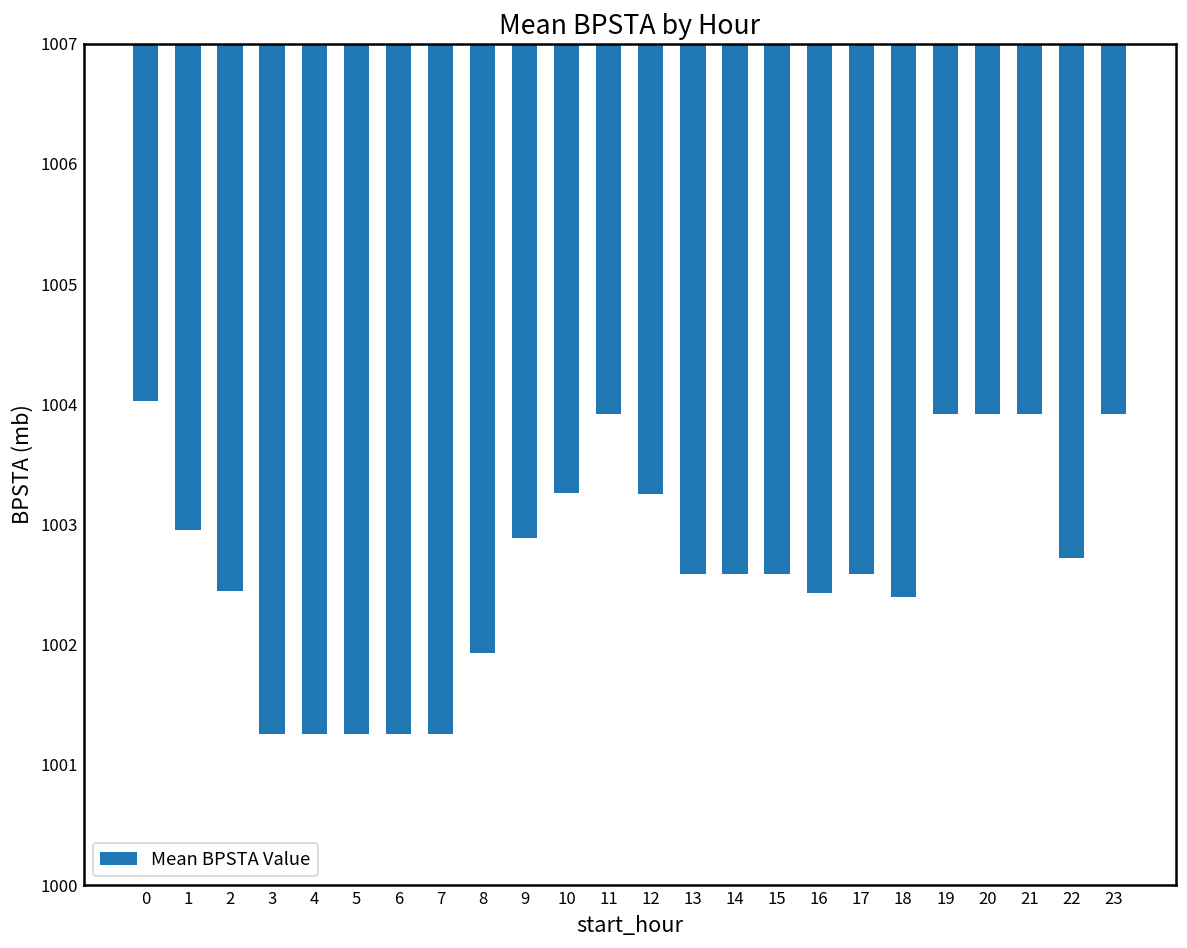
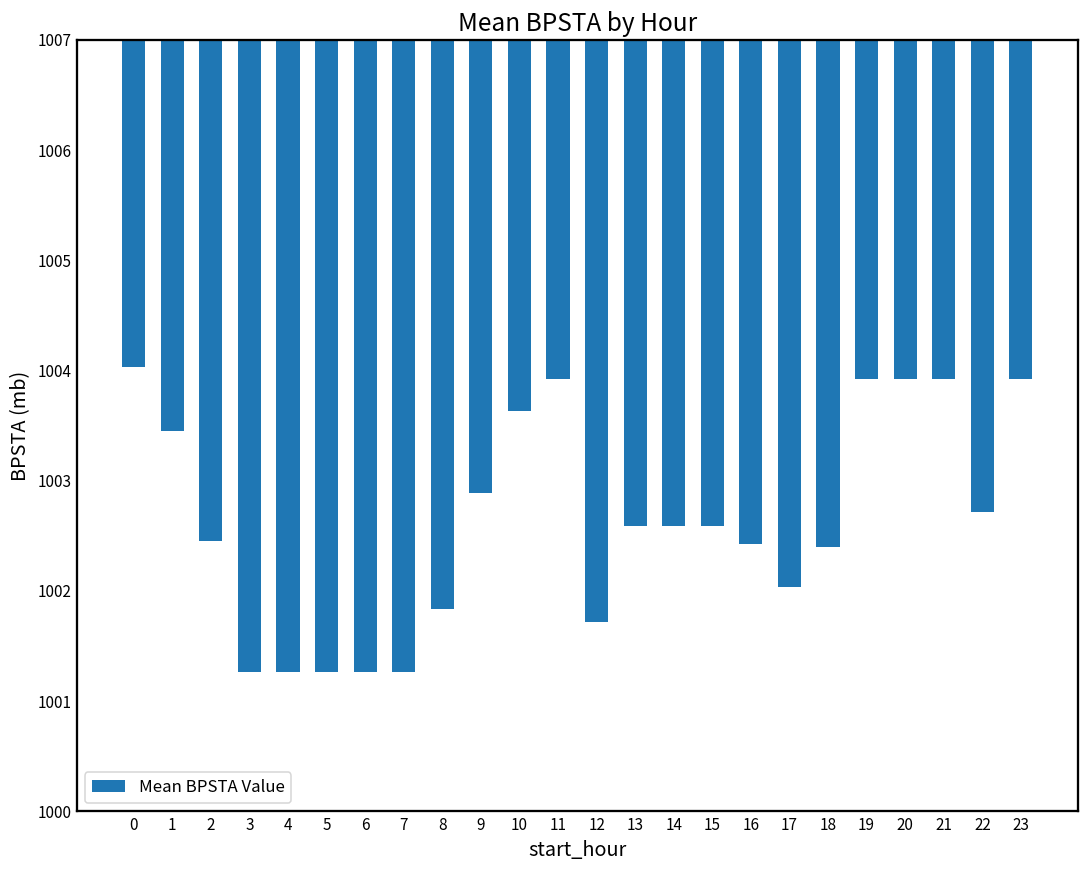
1: 1002.95 -> 1003.45
8: 1001.93 -> 1001.84
10: 1003.26 -> 1003.63
12: 1003.25 -> 1001.72
17: 1002.59 -> 1002.04
